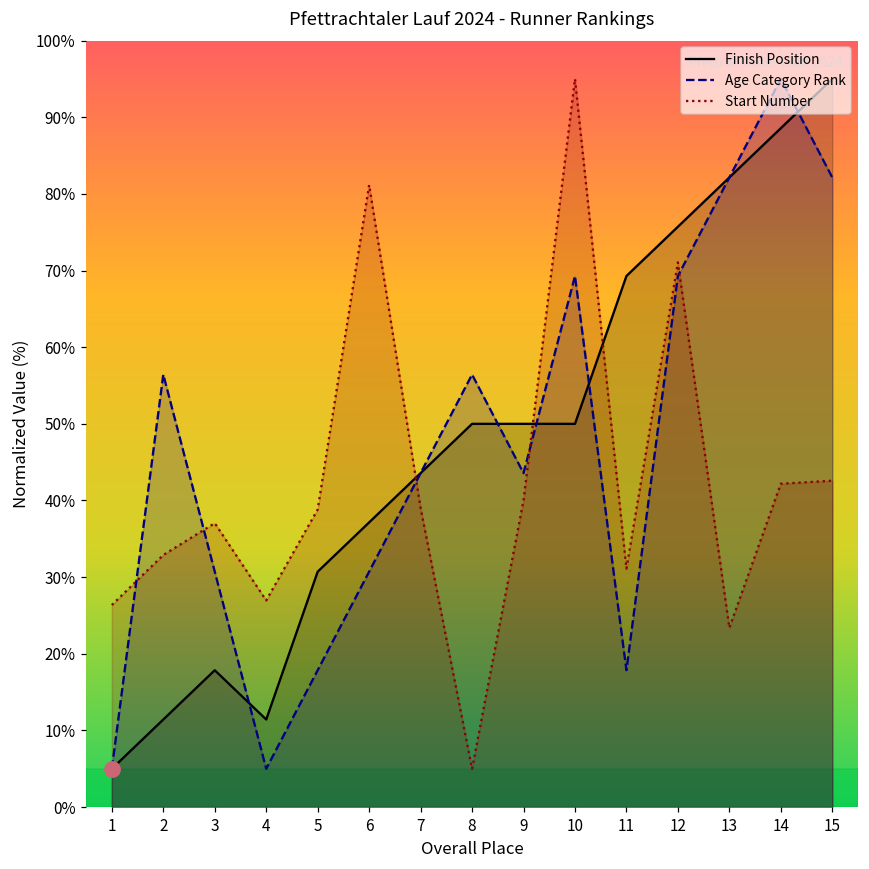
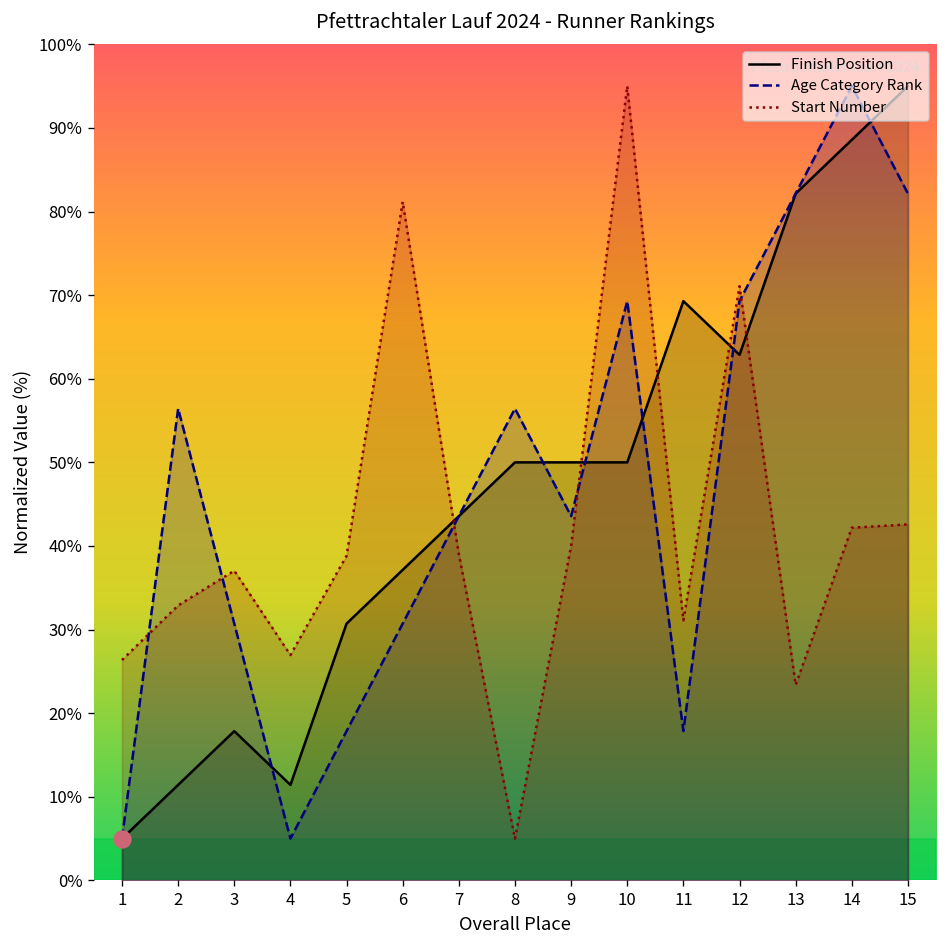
Finish Position, 12: 76% -> 63%
